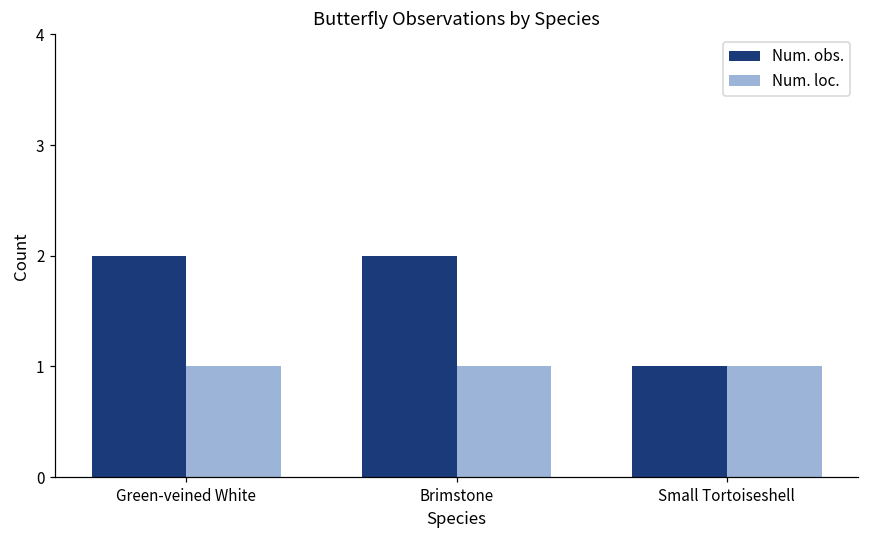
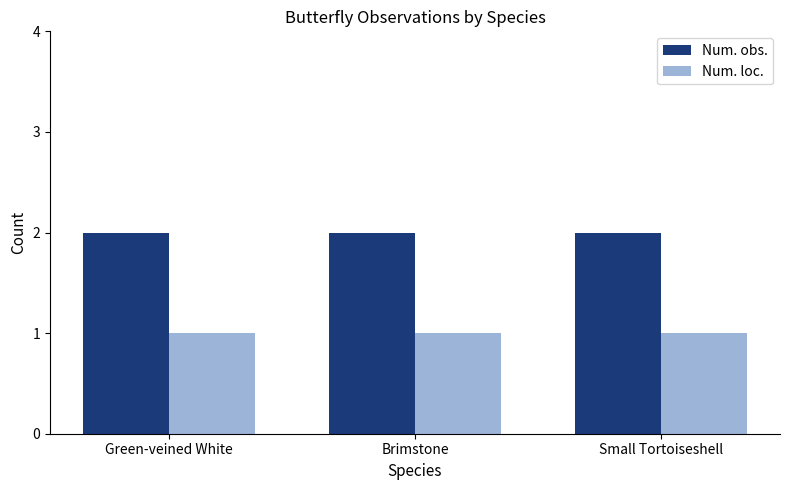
Num. obs., Small Tortoiseshell: 1 -> 2
